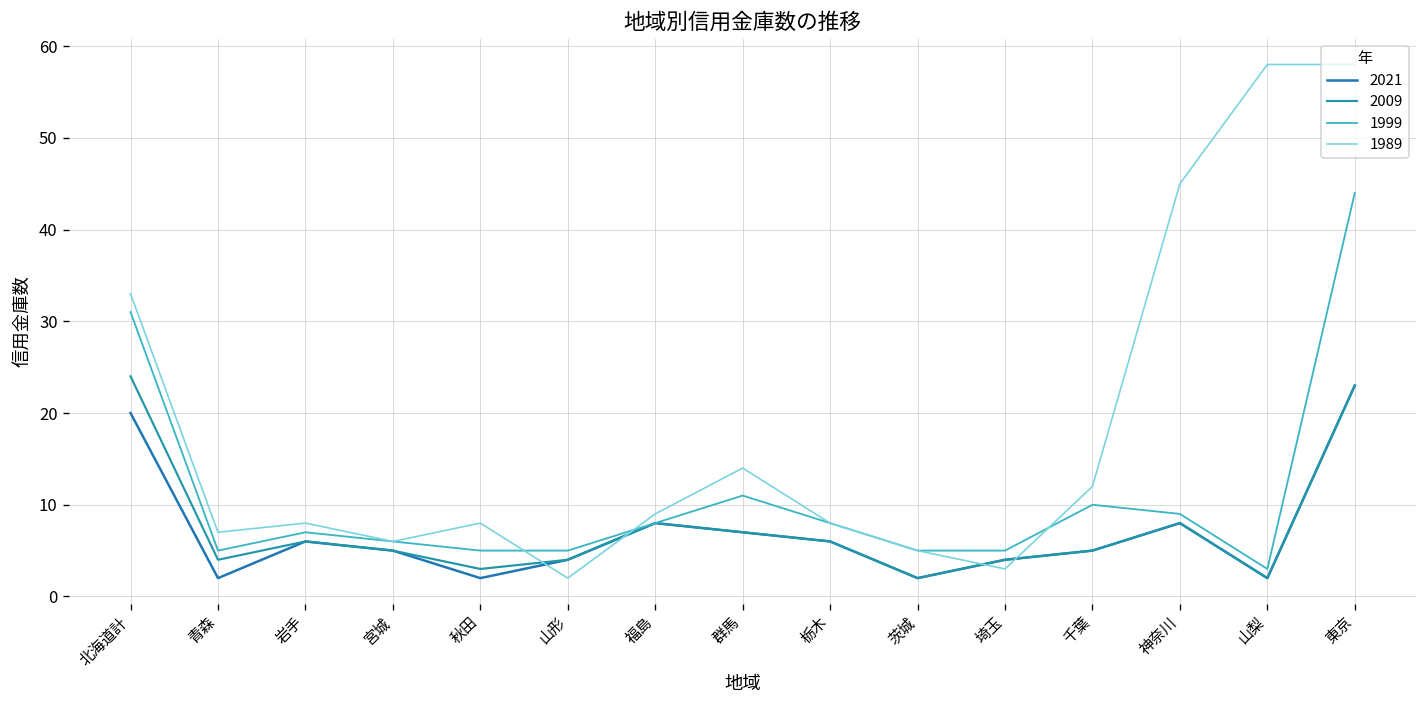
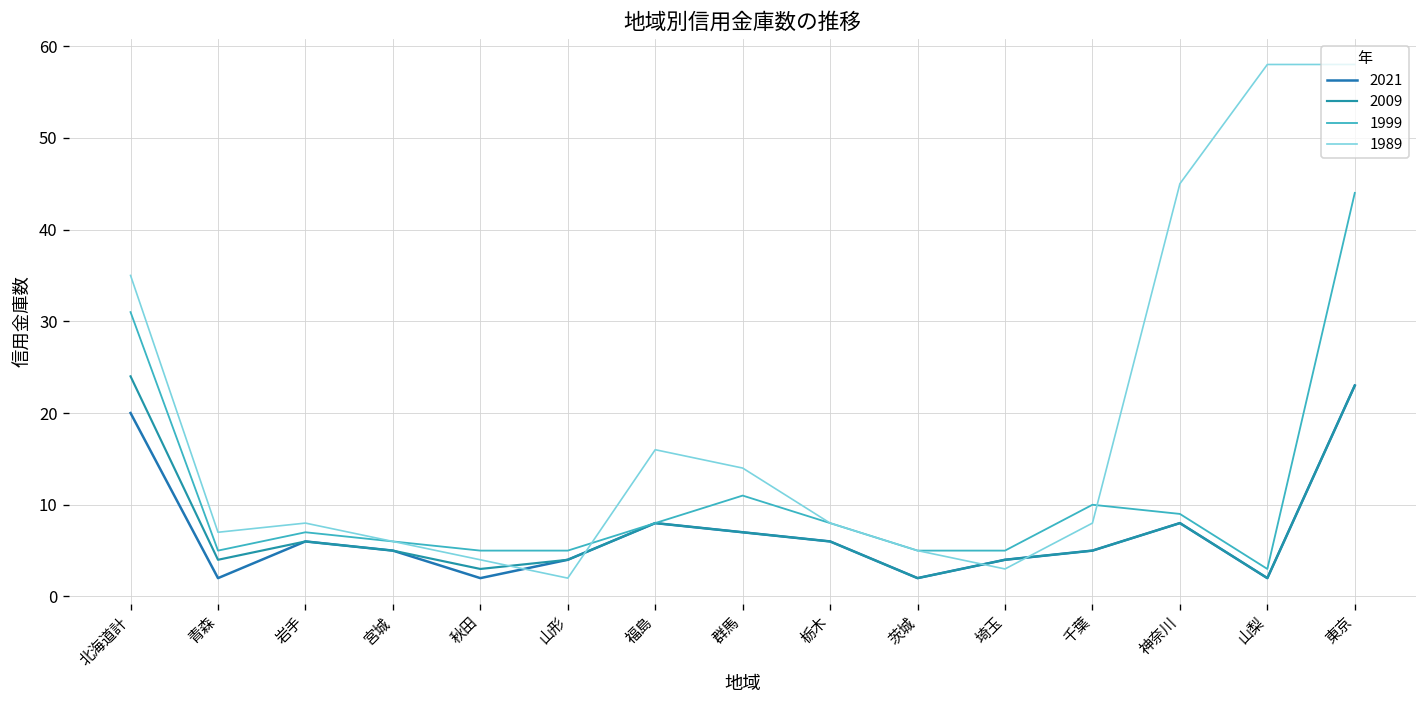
1989, 北海道計: 33 -> 35
1989, 秋田: 8 -> 4
1989, 福島: 9 -> 16
1989, 千葉: 12 -> 8
